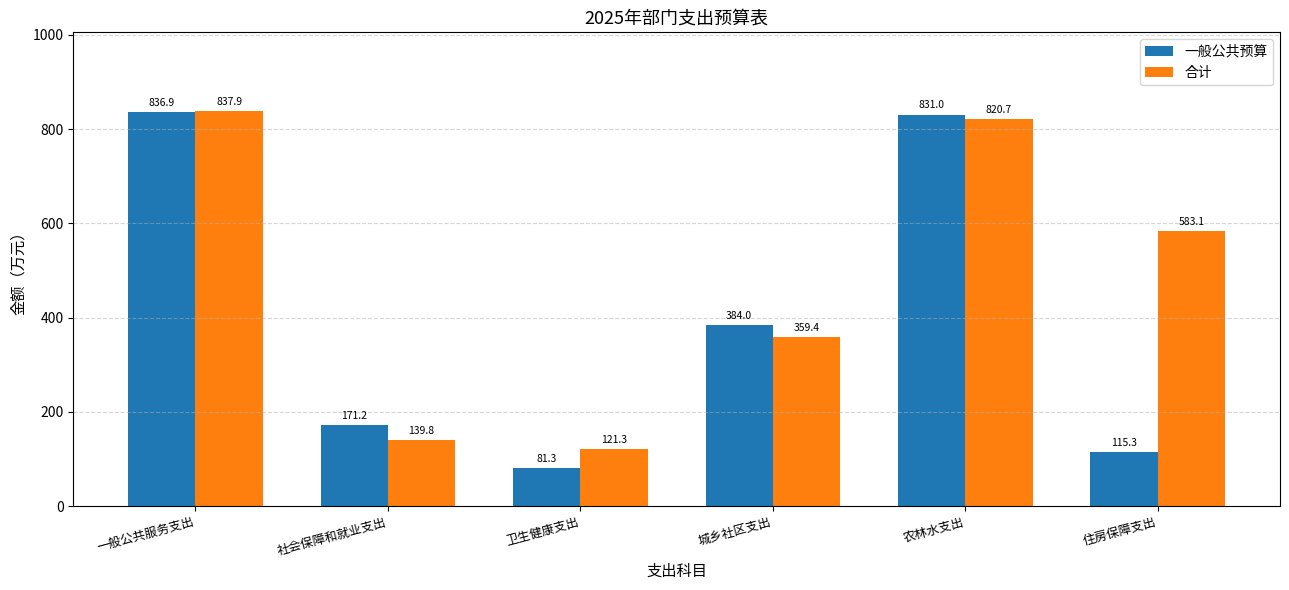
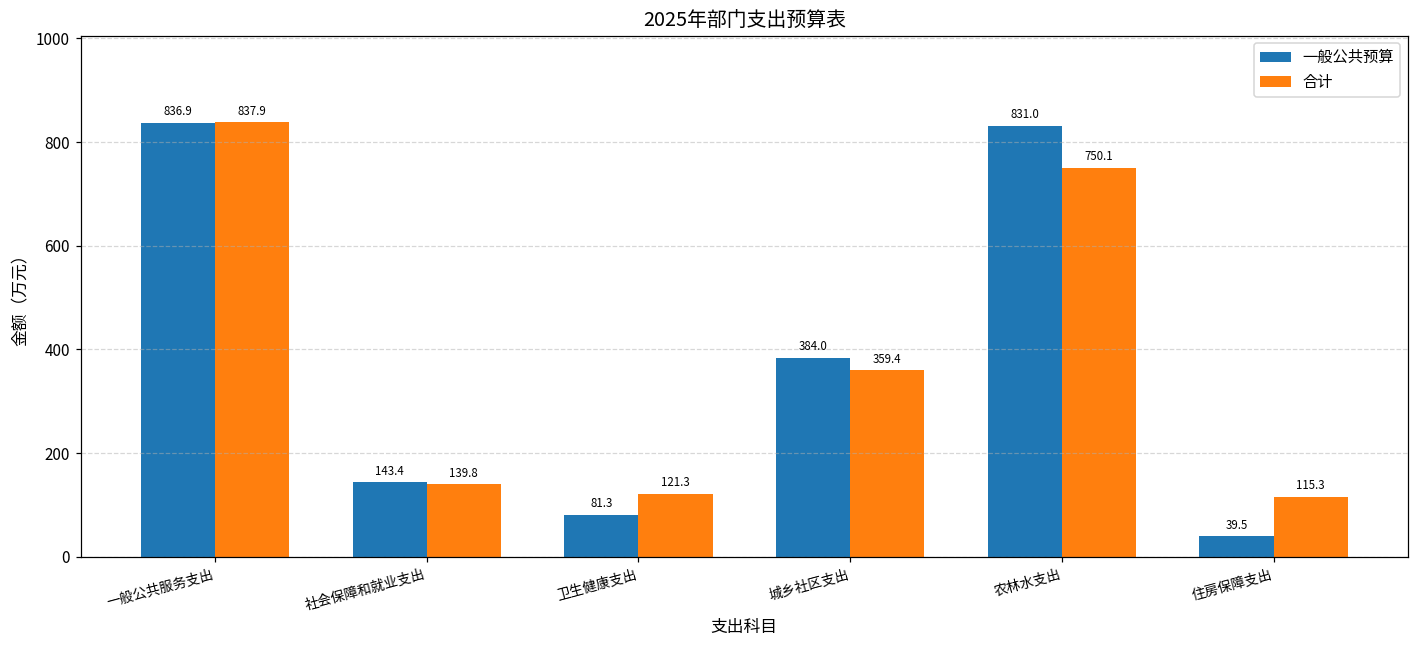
一般公共预算, 社会保障和就业支出: 171.2 -> 143.4
合计, 农林水支出: 820.7 -> 750.1
一般公共预算, 住房保障支出: 115.3 -> 39.5
合计, 住房保障支出: 583.1 -> 115.3
